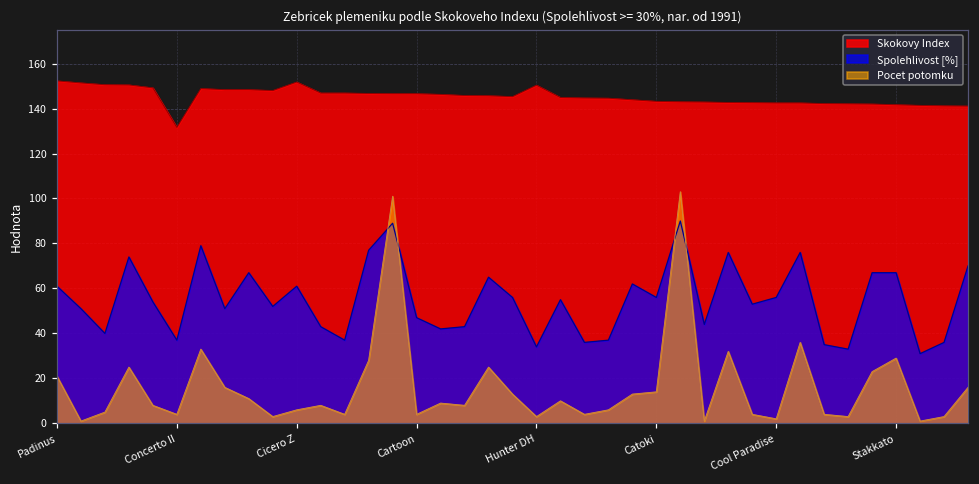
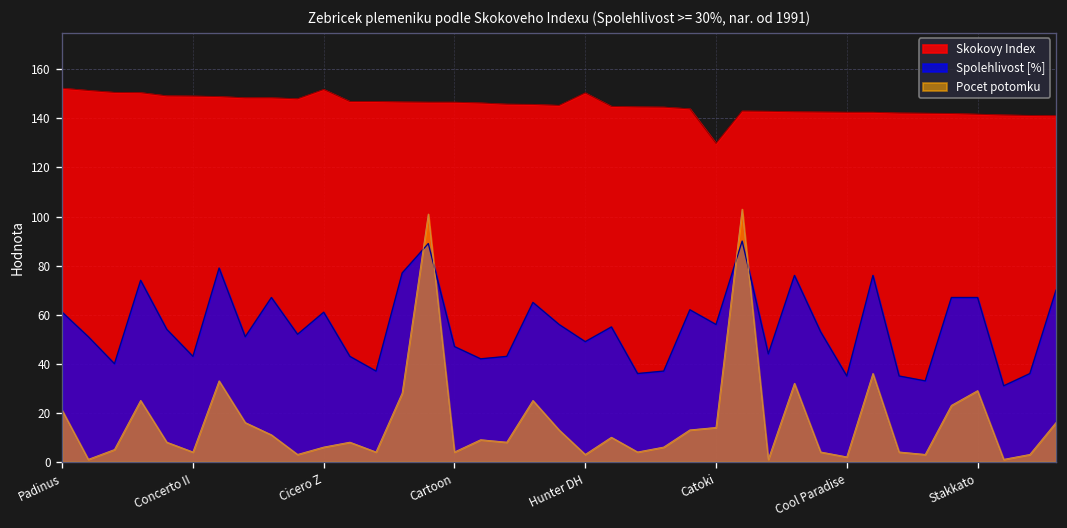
Skokovy Index, Concerto II: 132 -> 149
Spolehlivost [%], Concerto II: 37 -> 43
Spolehlivost [%], Hunter DH: 34 -> 49
Skokovy Index, Catoki: 143 -> 130
Spolehlivost [%], Cool Paradise: 56 -> 35
